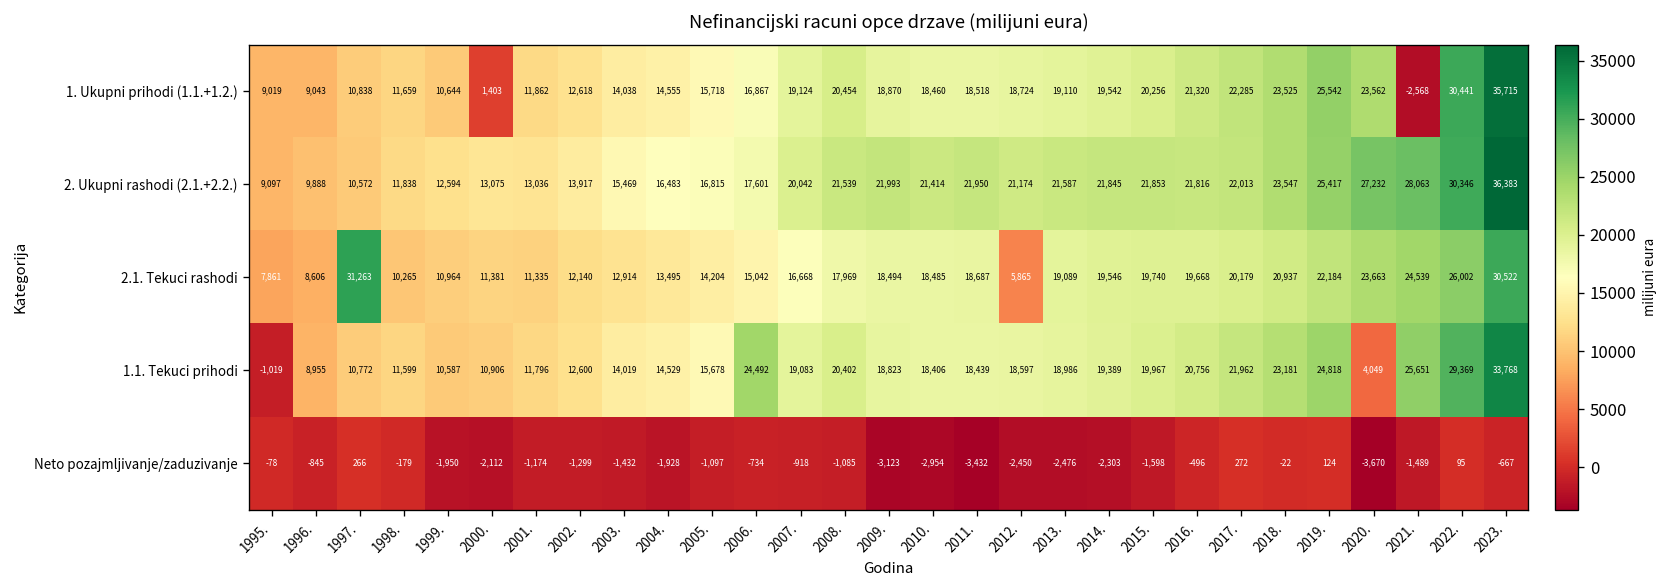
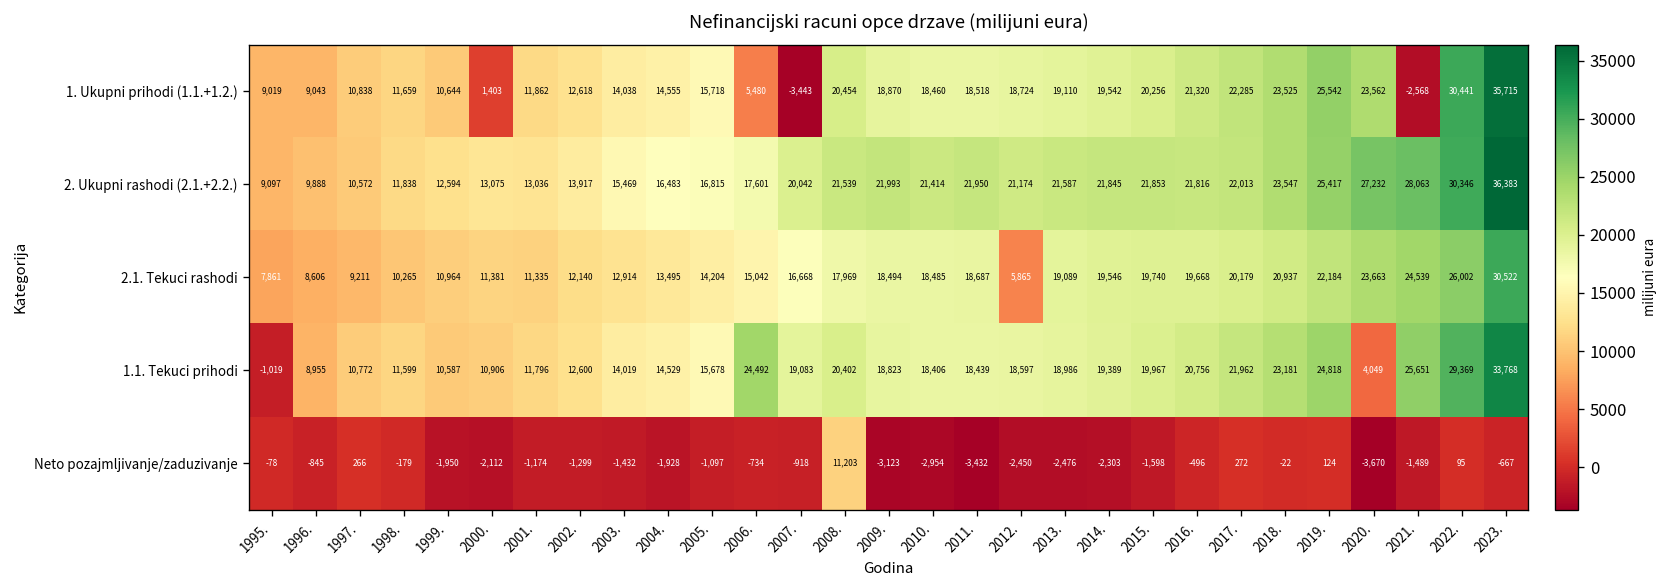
1. Ukupni prihodi (1.1.+1.2.), 2006.: 16,867 -> 5,480
1. Ukupni prihodi (1.1.+1.2.), 2007.: 19,124 -> -3,443
2.1. Tekuci rashodi, 1997.: 31,263 -> 9,211
Neto pozajmljivanje/zaduzivanje, 2008.: -1,085 -> 11,203
